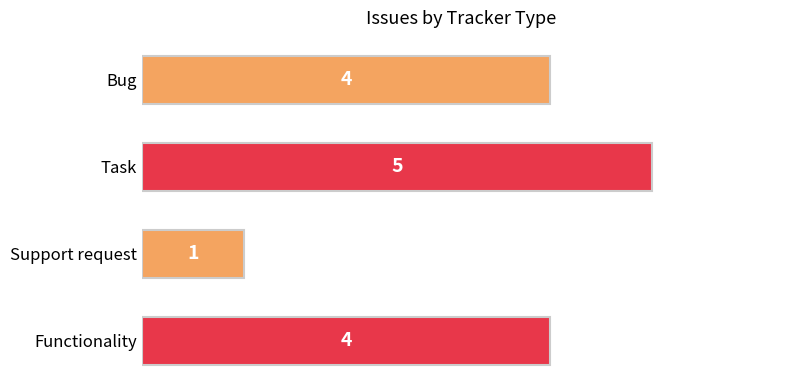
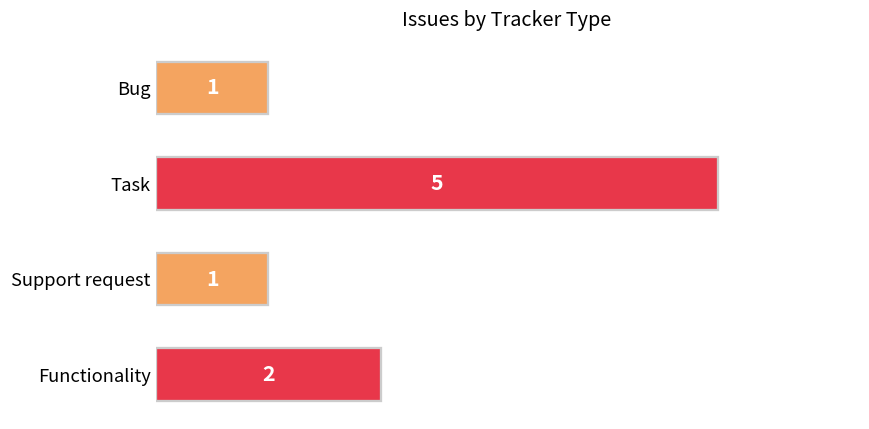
Bug: 4 -> 1
Functionality: 4 -> 2
